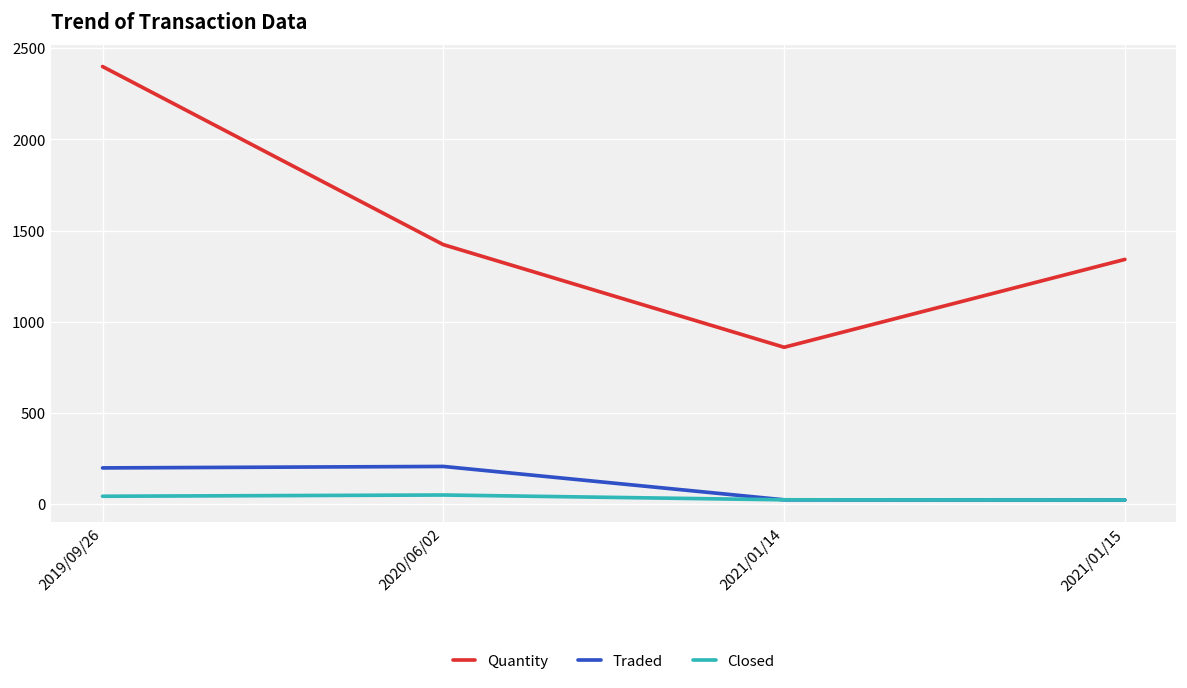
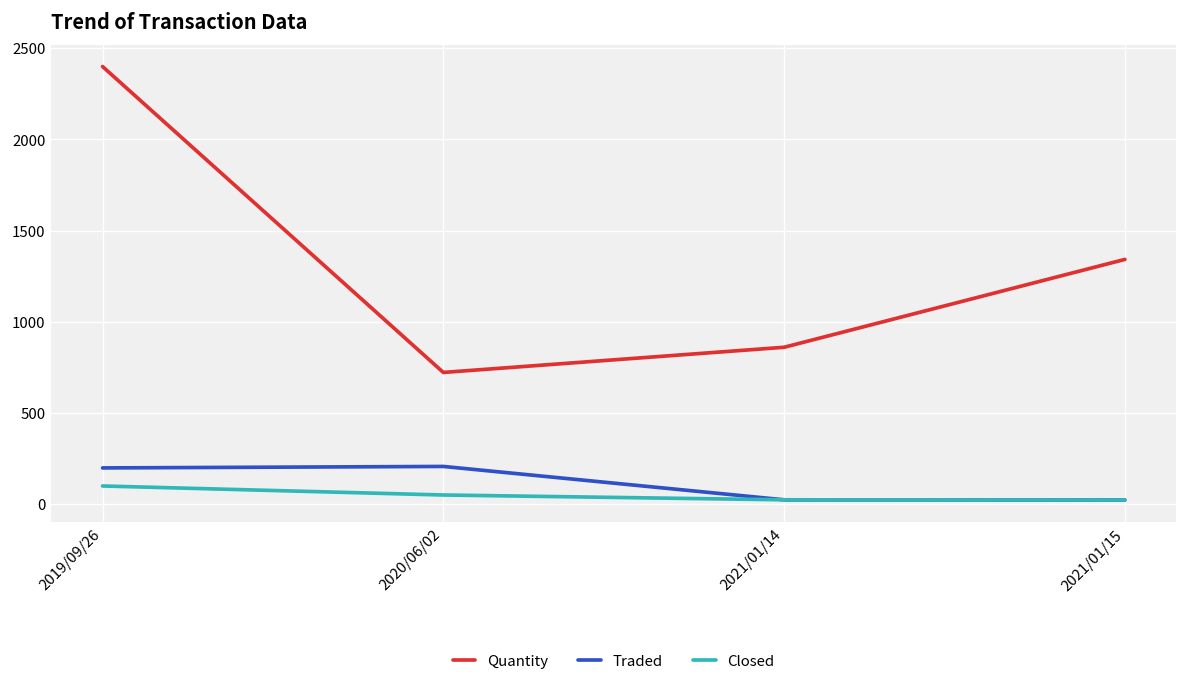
Closed, 2019/09/26: 40 -> 100
Quantity, 2020/06/02: 1420 -> 720
